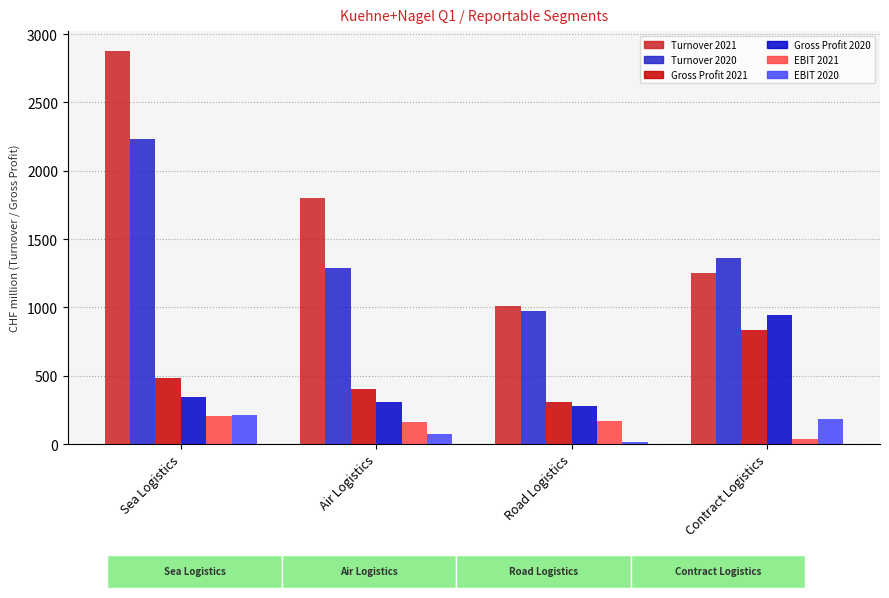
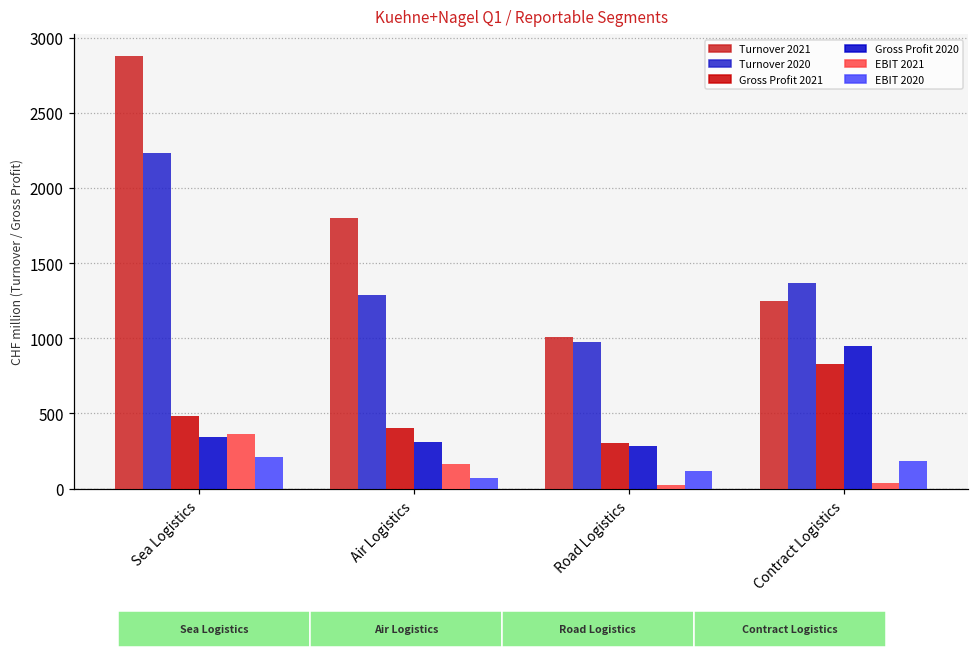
EBIT 2021, Sea Logistics: 210 -> 360
EBIT 2021, Road Logistics: 170 -> 20
EBIT 2020, Road Logistics: 20 -> 120
